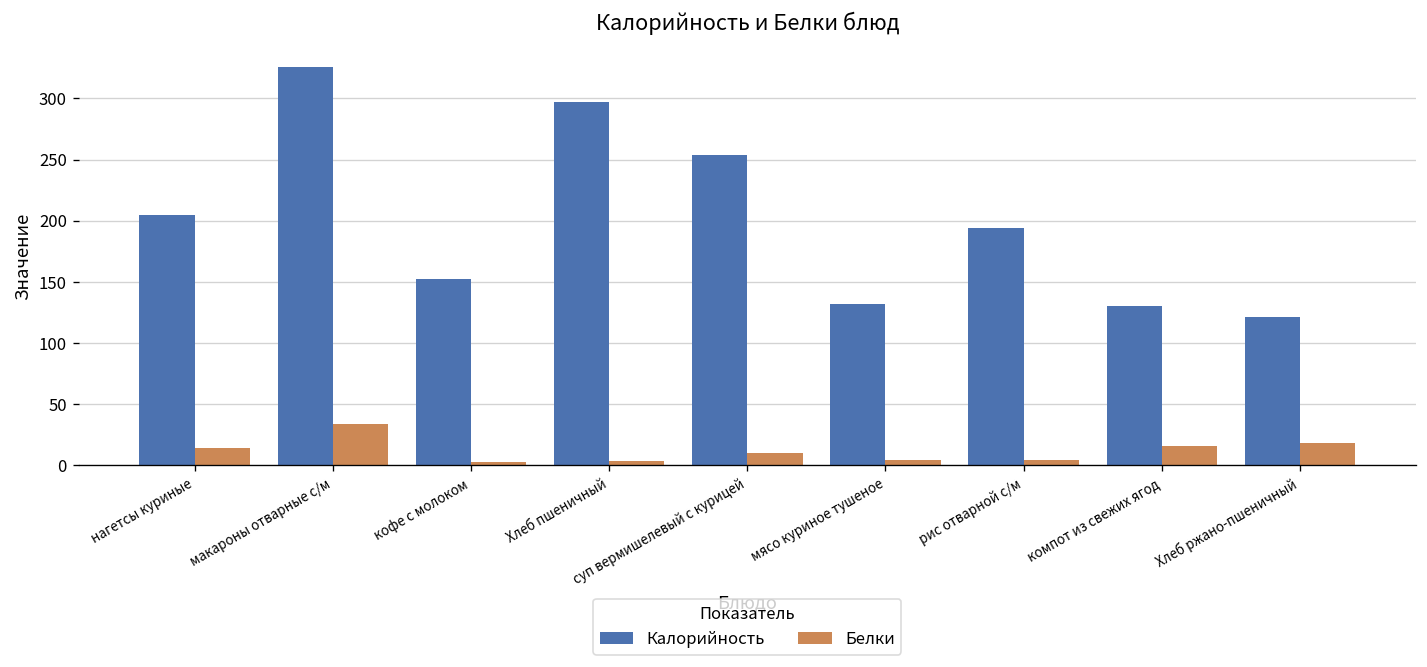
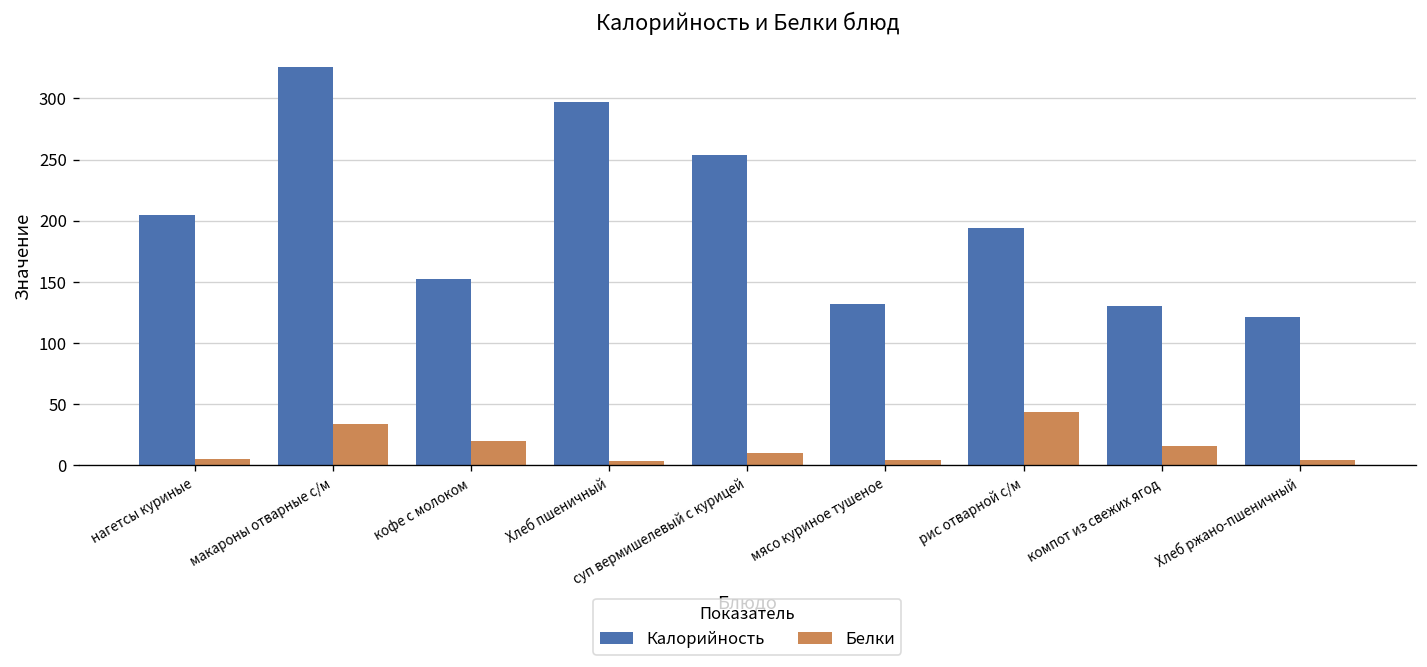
Белки, нагетсы куриные: 14 -> 5
Белки, кофе с молоком: 3 -> 20
Белки, рис отварной с/м: 5 -> 43
Белки, Хлеб ржано-пшеничный: 18 -> 4
